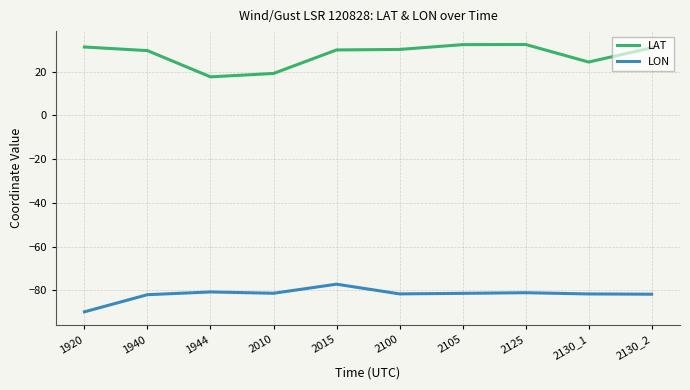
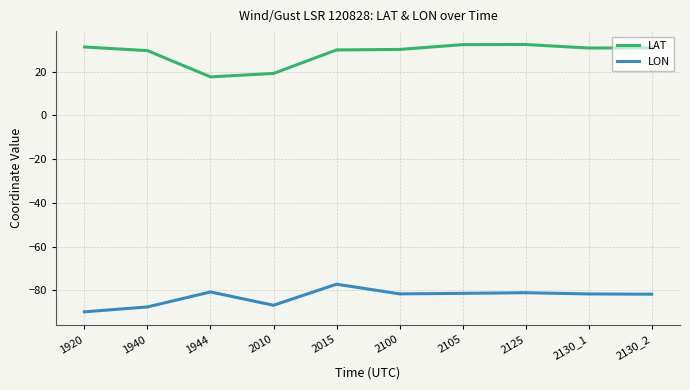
LON, 1940: -82 -> -88
LON, 2010: -81 -> -87
LAT, 2130_1: 24 -> 31
